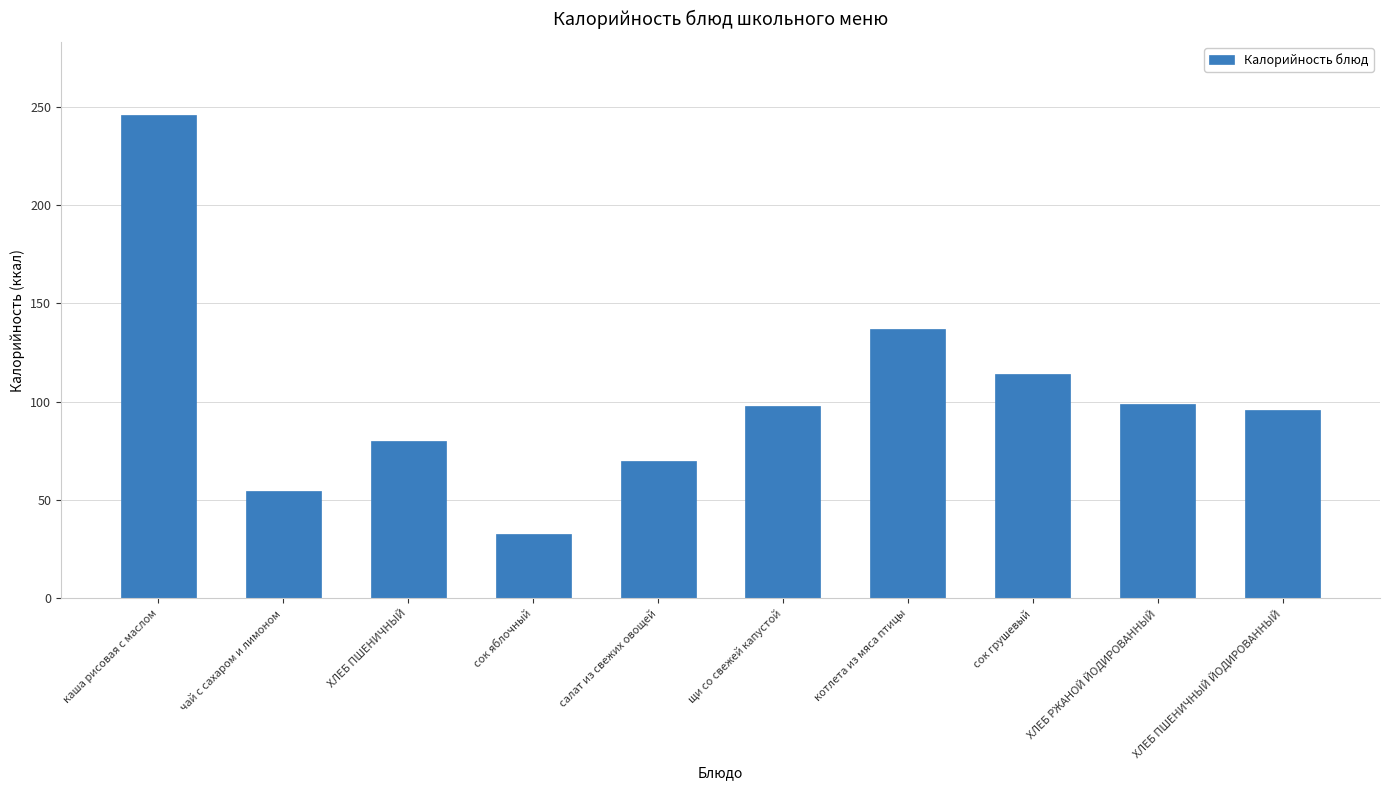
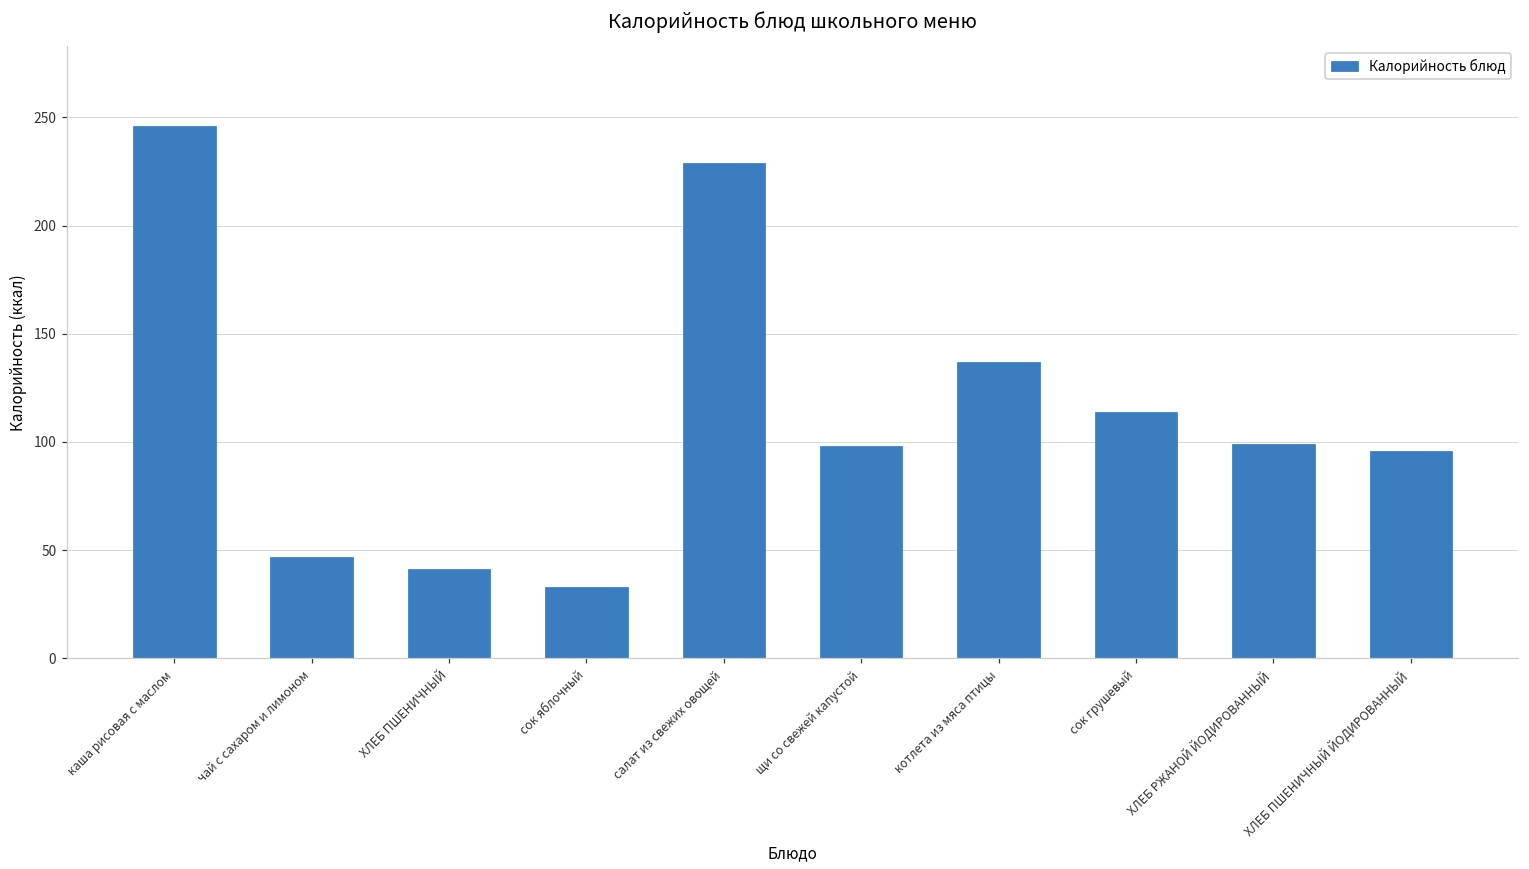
чай с сахаром и лимоном: 55 -> 47
ХЛЕБ ПШЕНИЧНЫЙ: 80 -> 41
салат из свежих овощей: 70 -> 229
